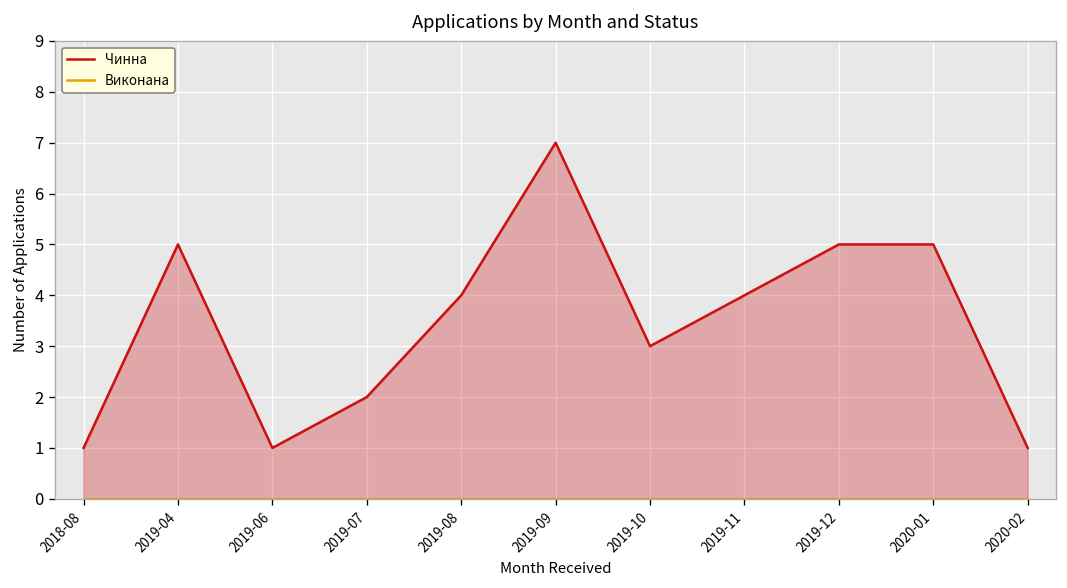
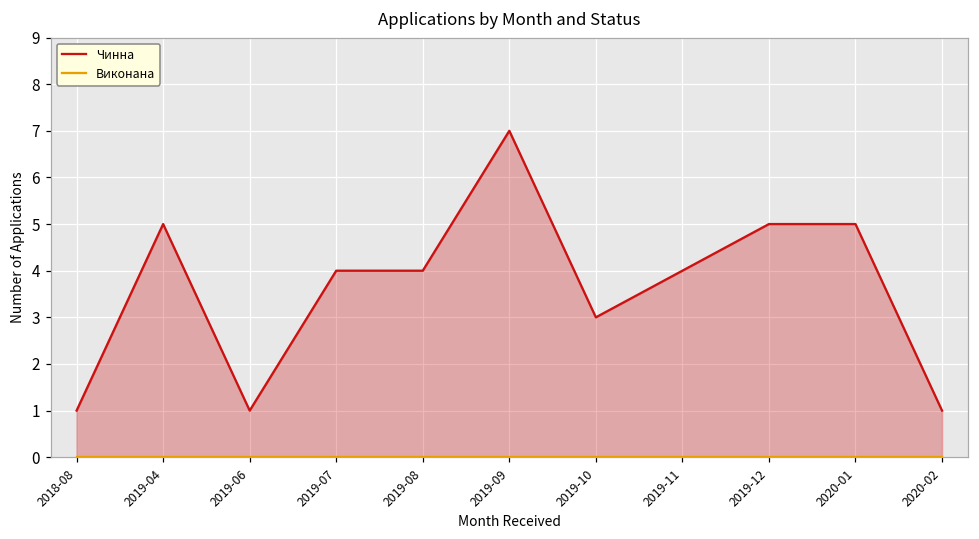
Чинна, 2019-07: 2 -> 4
